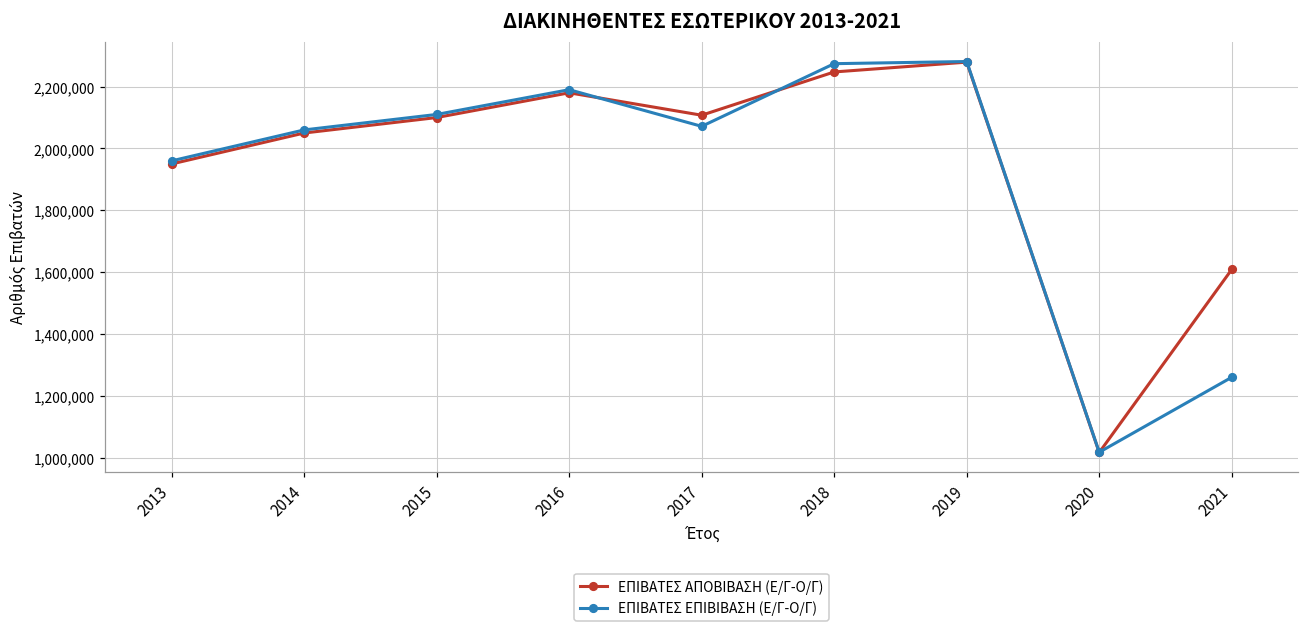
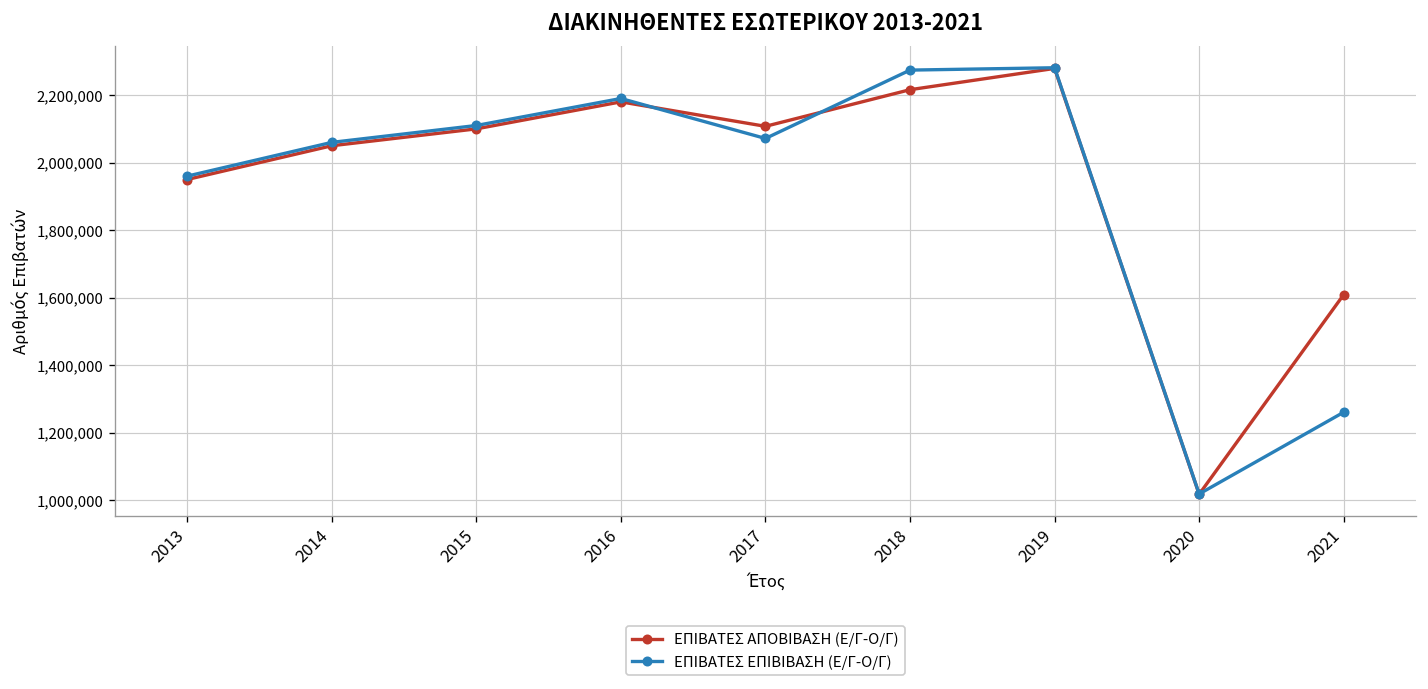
ΕΠΙΒΑΤΕΣ ΑΠΟΒΙΒΑΣΗ (Ε/Γ-Ο/Γ), 2018: 2,250,000 -> 2,220,000
